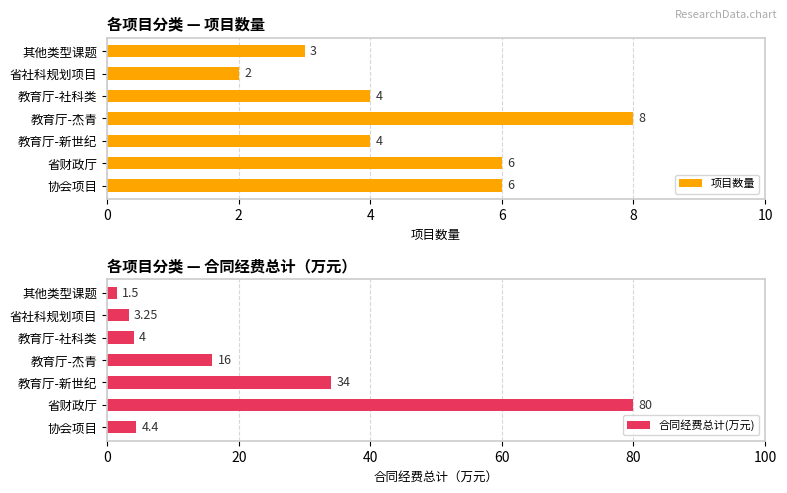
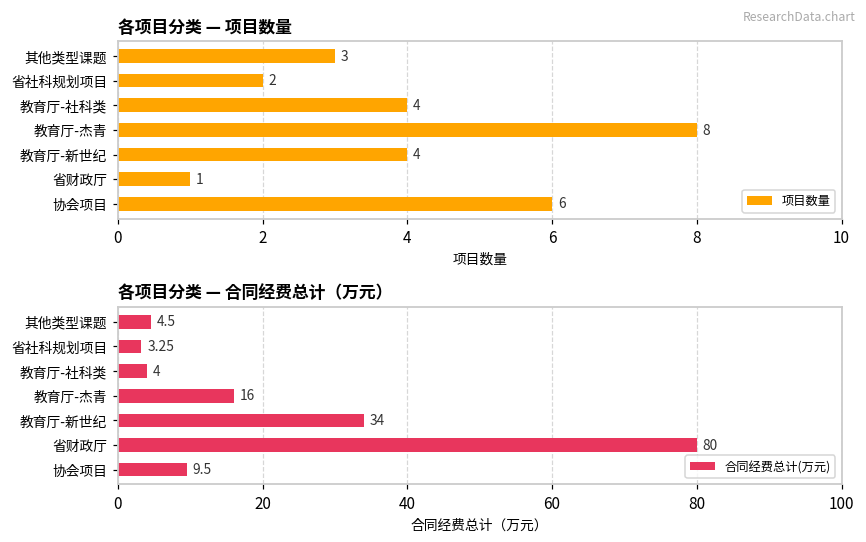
各项目分类 — 项目数量, 省财政厅: 6 -> 1
各项目分类 — 合同经费总计（万元）, 其他类型课题: 1.5 -> 4.5
各项目分类 — 合同经费总计（万元）, 协会项目: 4.4 -> 9.5
